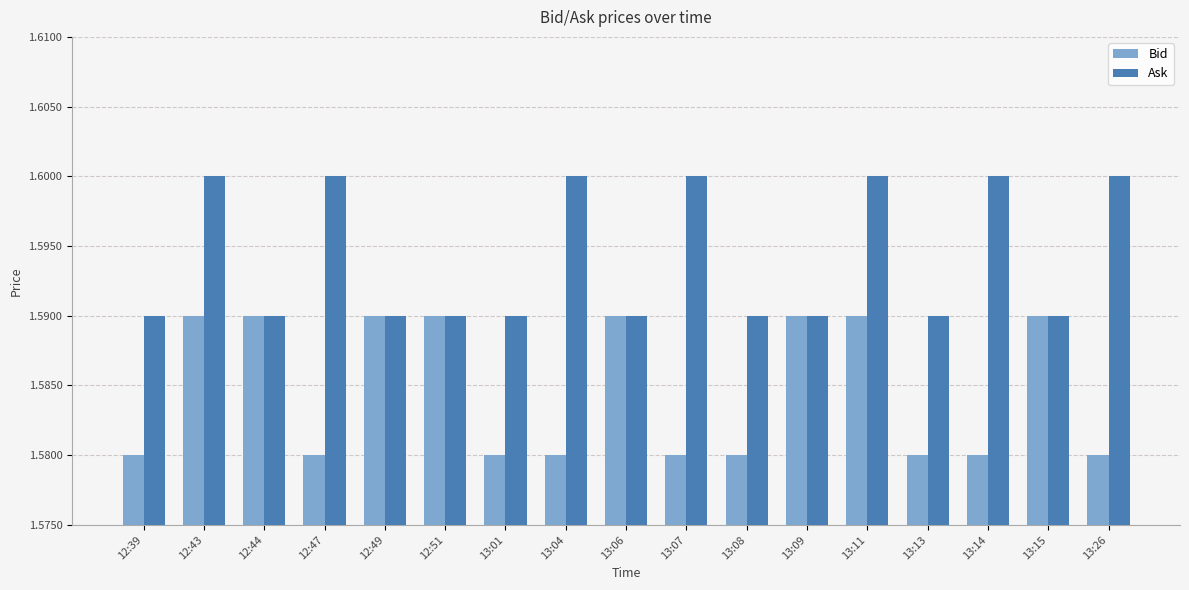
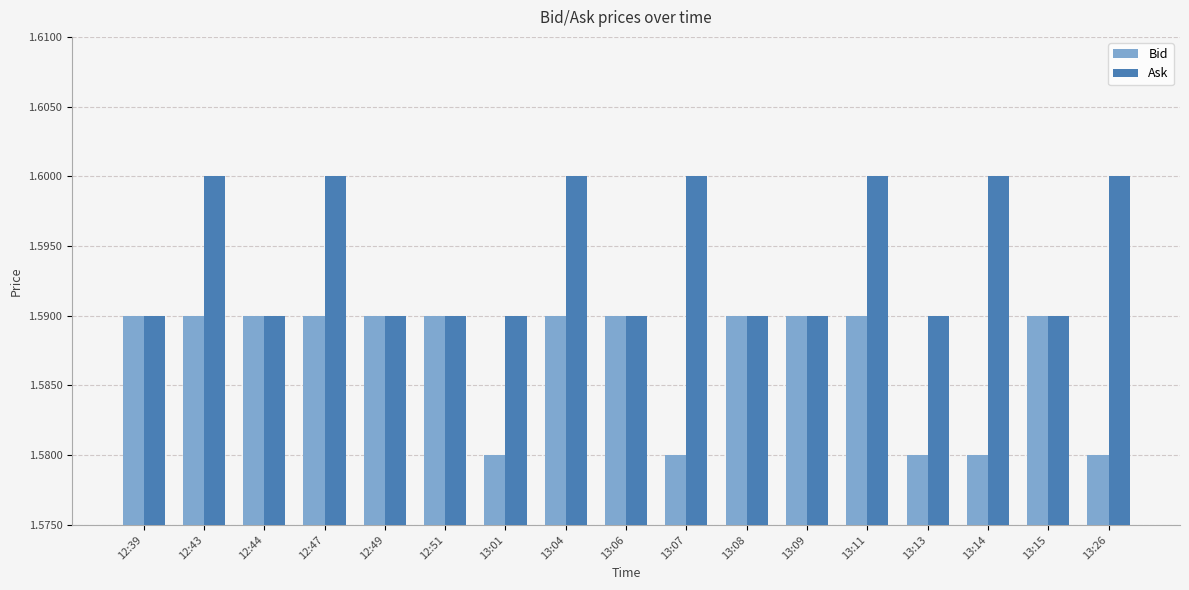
Bid, 12:39: 1.58 -> 1.59
Bid, 12:47: 1.58 -> 1.59
Bid, 13:04: 1.58 -> 1.59
Bid, 13:08: 1.58 -> 1.59
